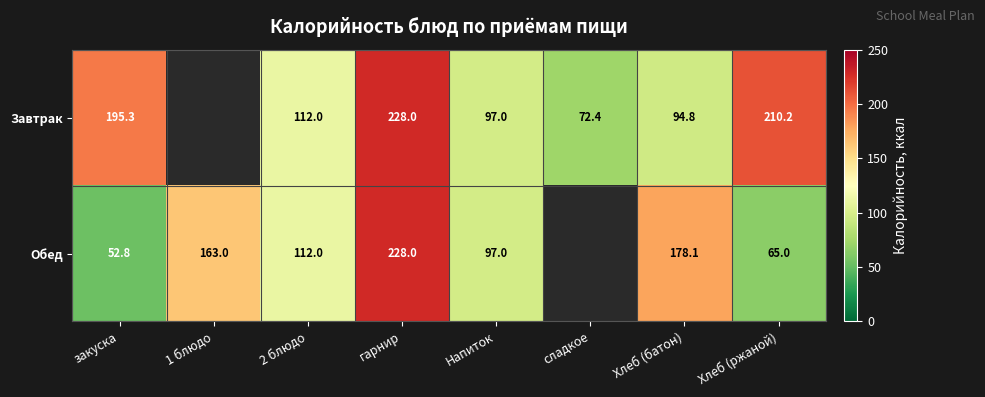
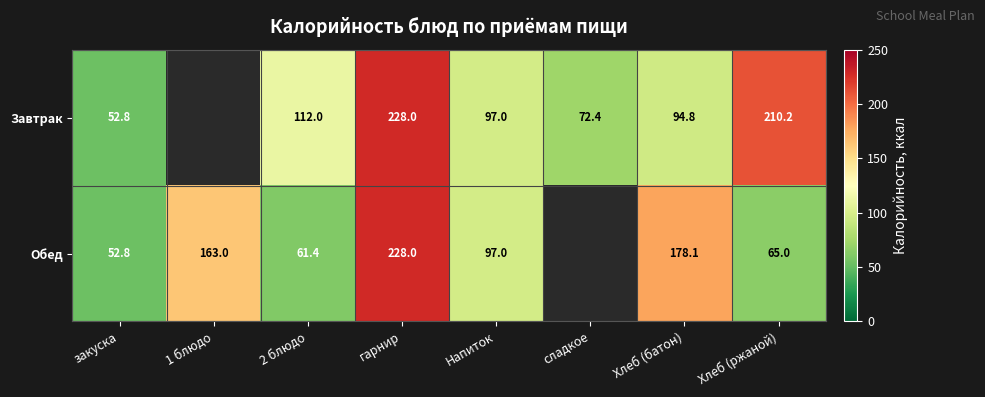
Завтрак, закуска: 195.3 -> 52.8
Обед, 2 блюдо: 112.0 -> 61.4
